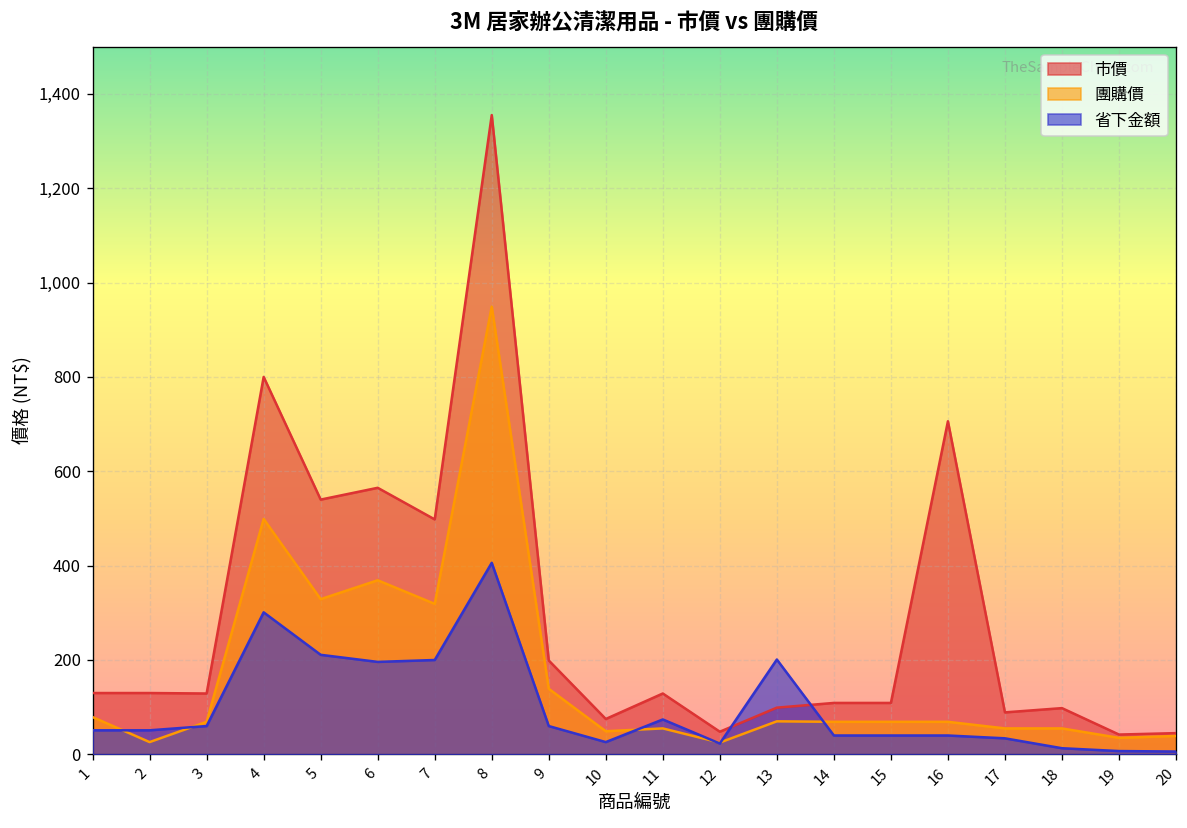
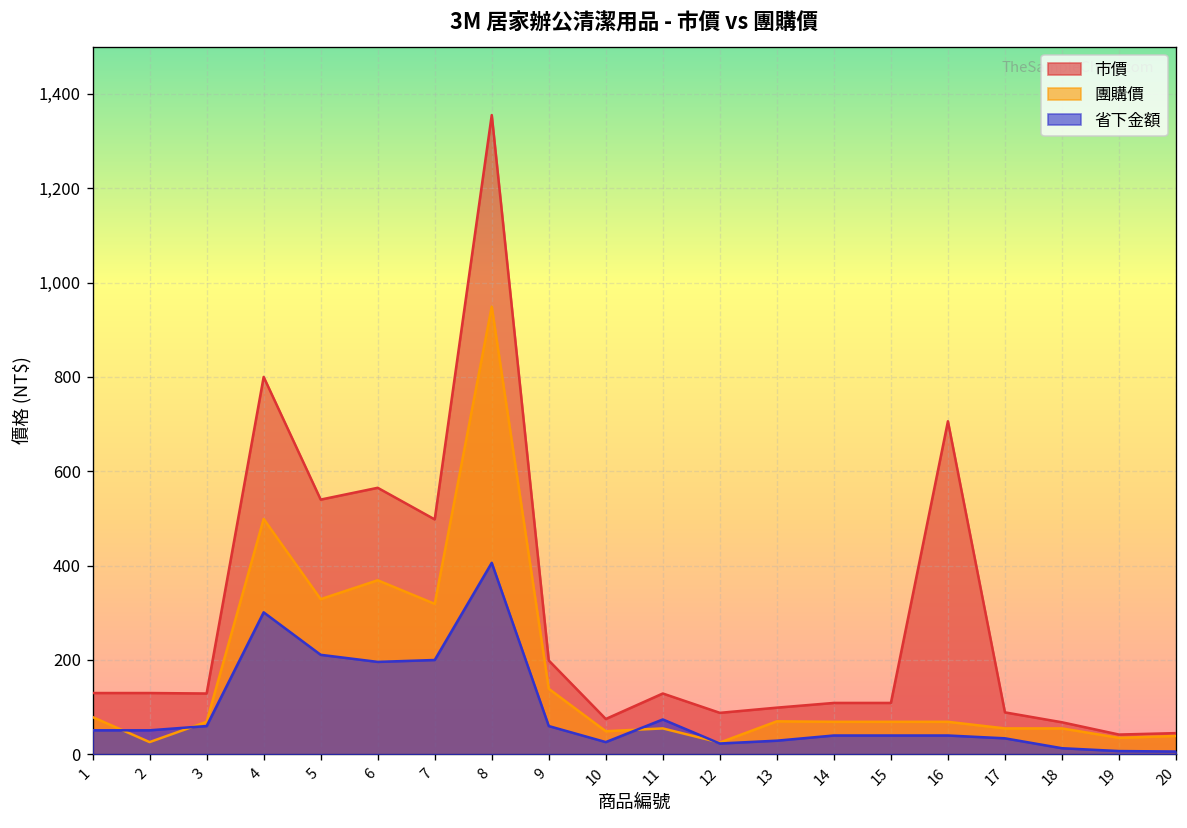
市價, 12: 50 -> 90
省下金額, 13: 200 -> 30
市價, 18: 100 -> 70
